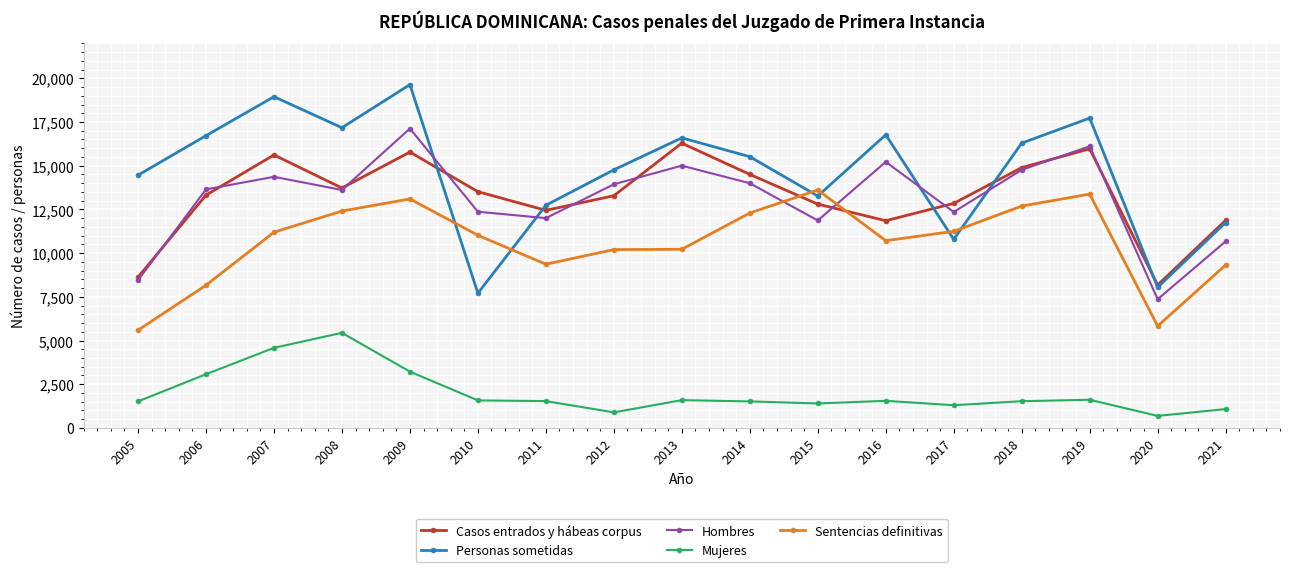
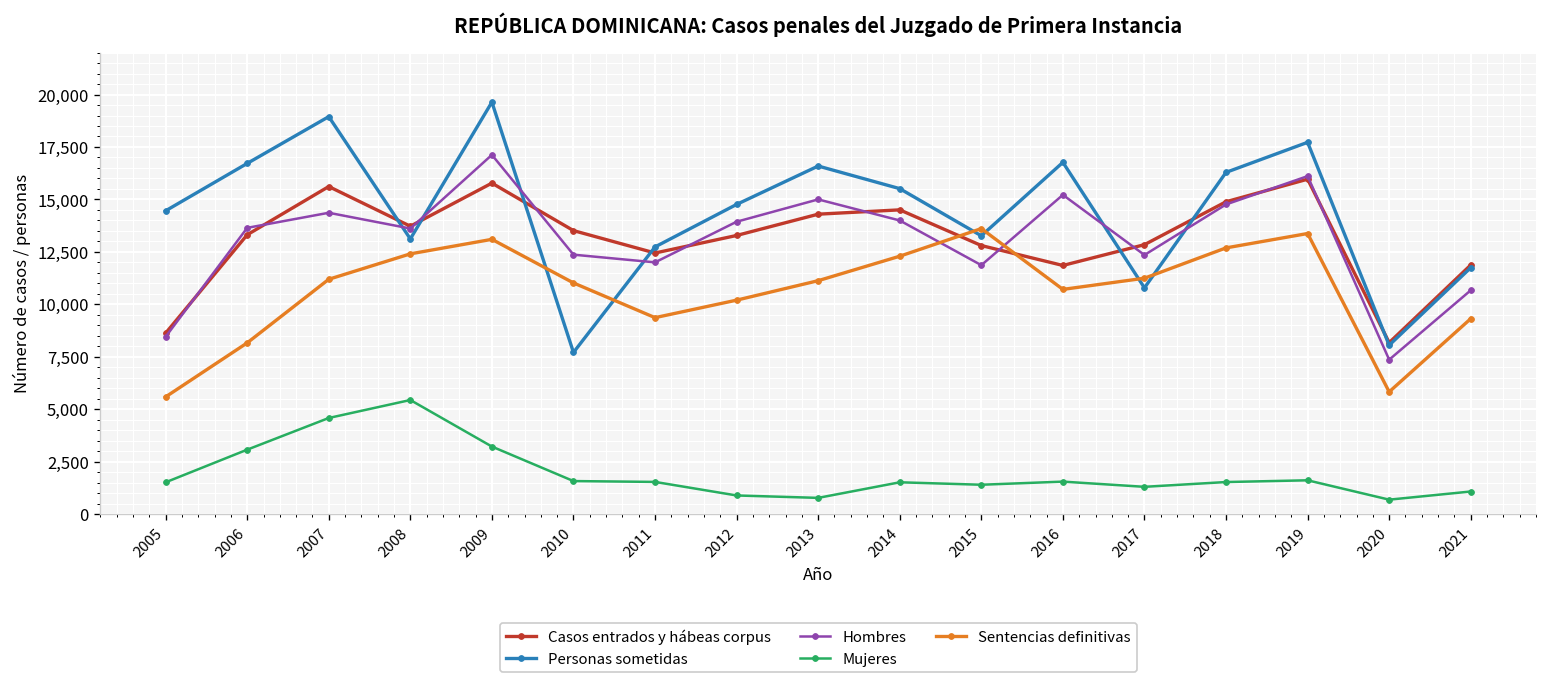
Personas sometidas, 2008: 17,200 -> 13,100
Casos entrados y hábeas corpus, 2013: 16,300 -> 14,300
Mujeres, 2013: 1,600 -> 800
Sentencias definitivas, 2013: 10,200 -> 11,100
